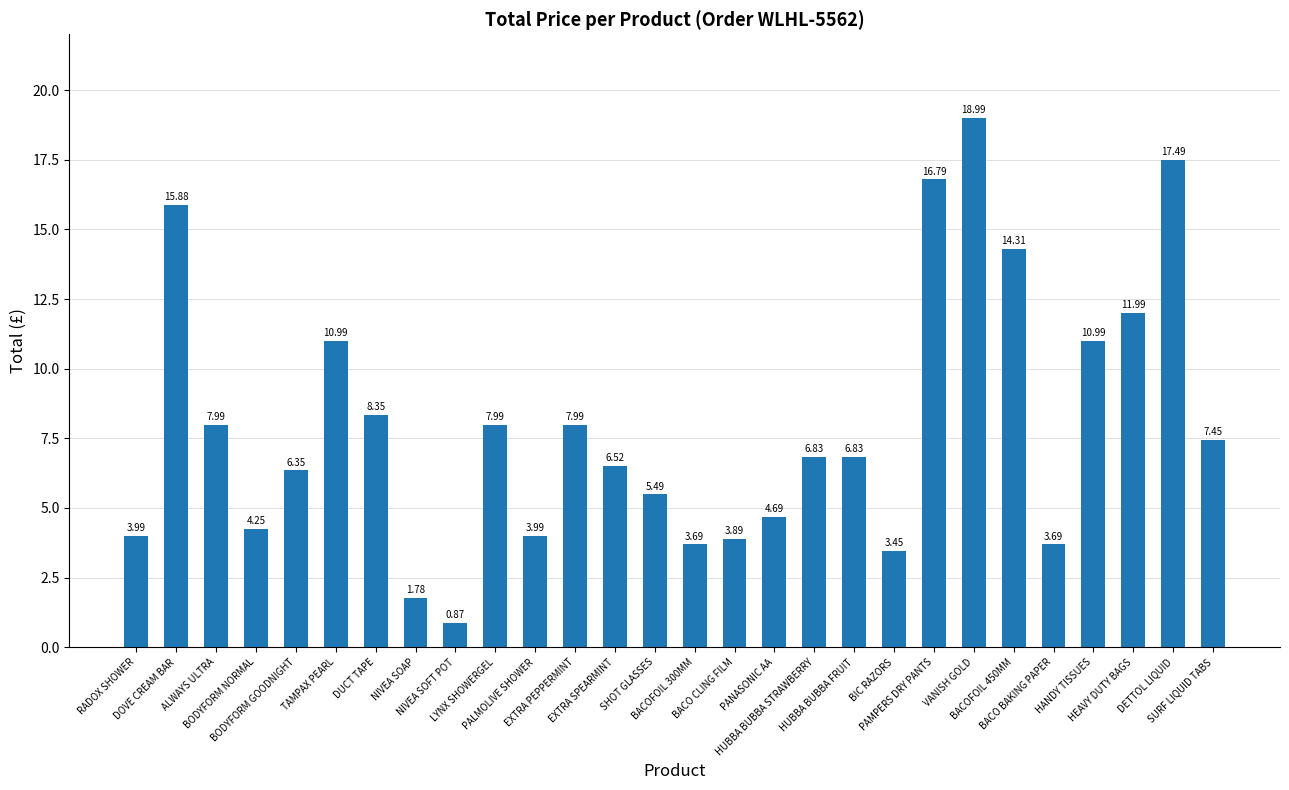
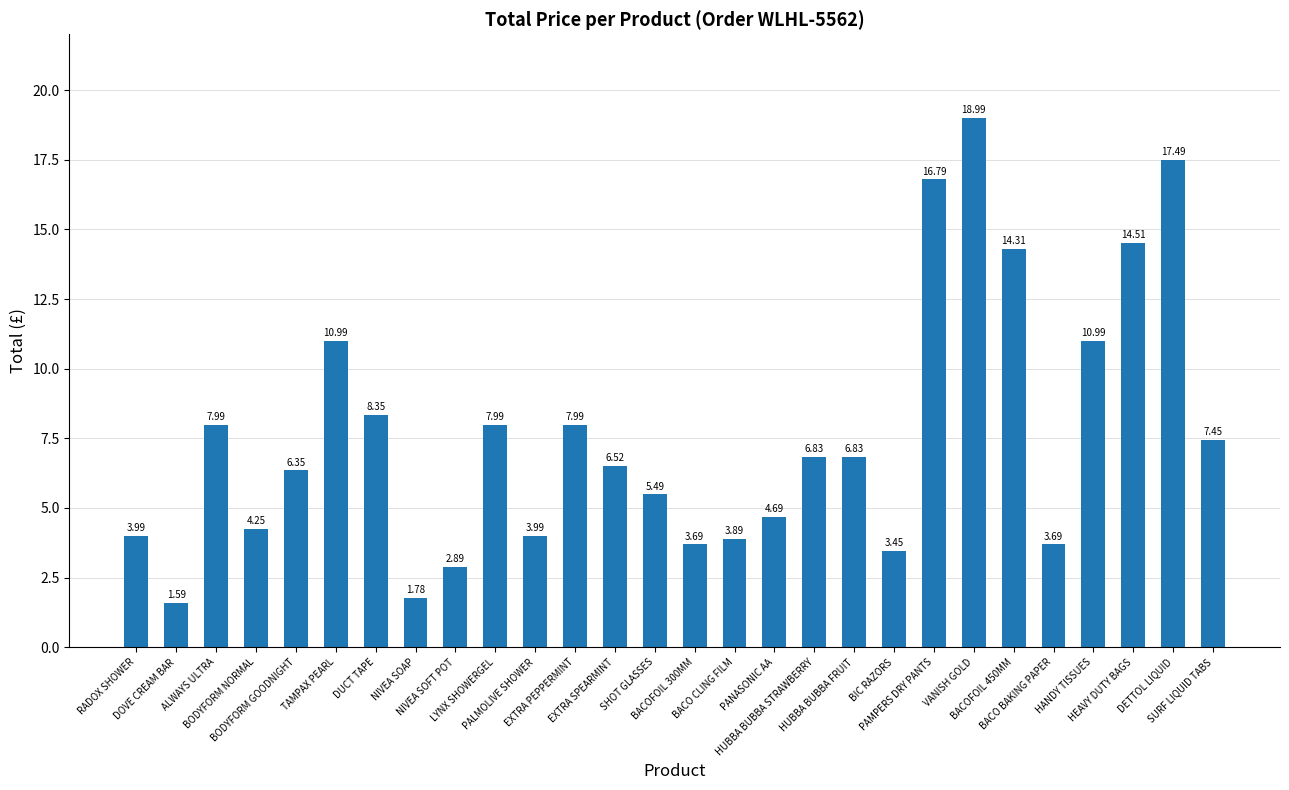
DOVE CREAM BAR: 15.88 -> 1.59
NIVEA SOFT POT: 0.87 -> 2.89
HEAVY DUTY BAGS: 11.99 -> 14.51
